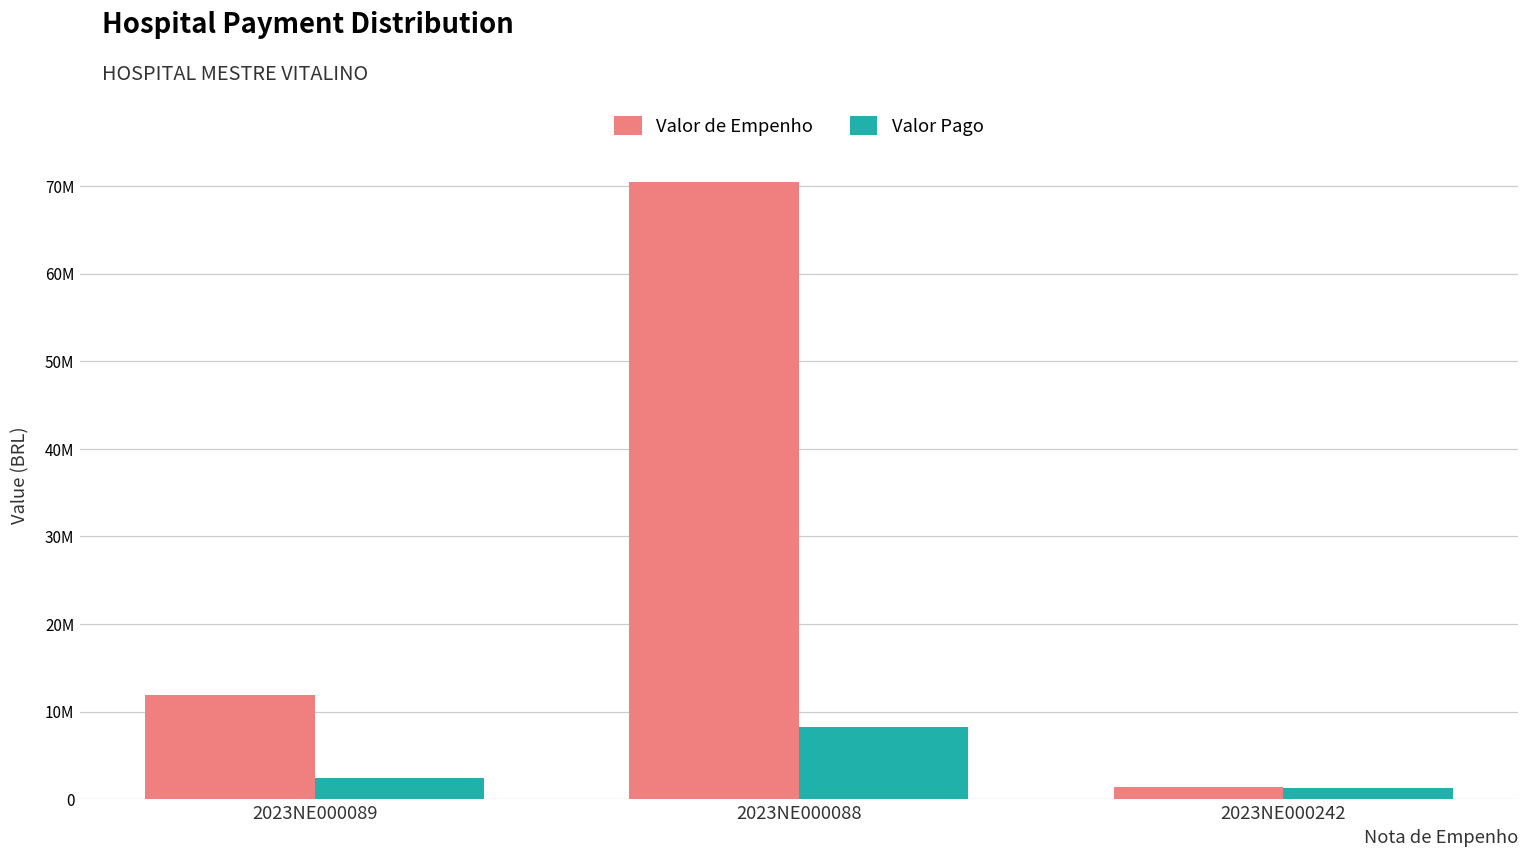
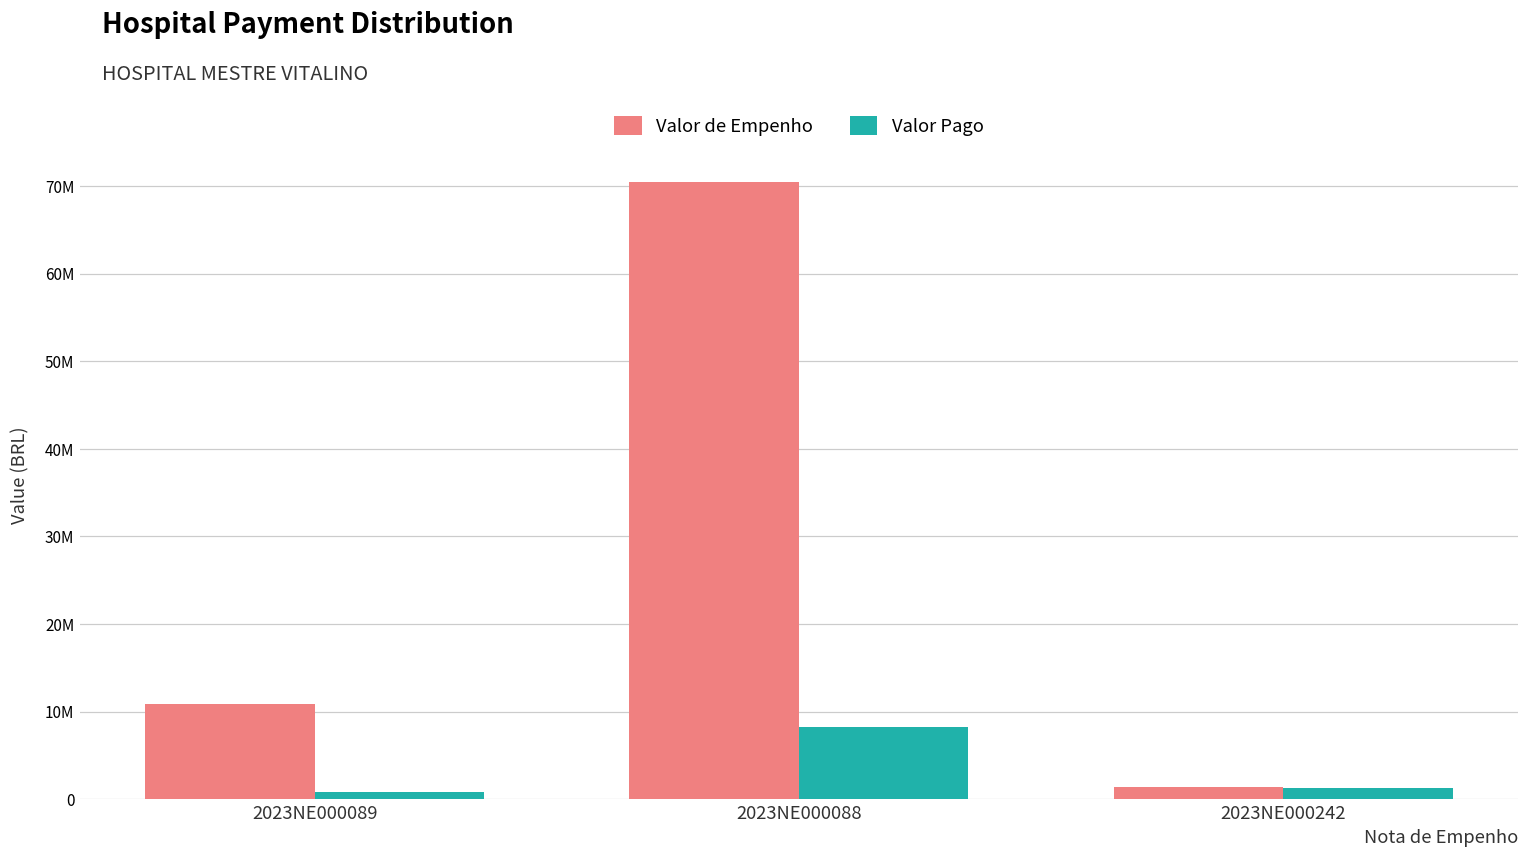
Valor de Empenho, 2023NE000089: 12000000 -> 11000000
Valor Pago, 2023NE000089: 2000000 -> 1000000
